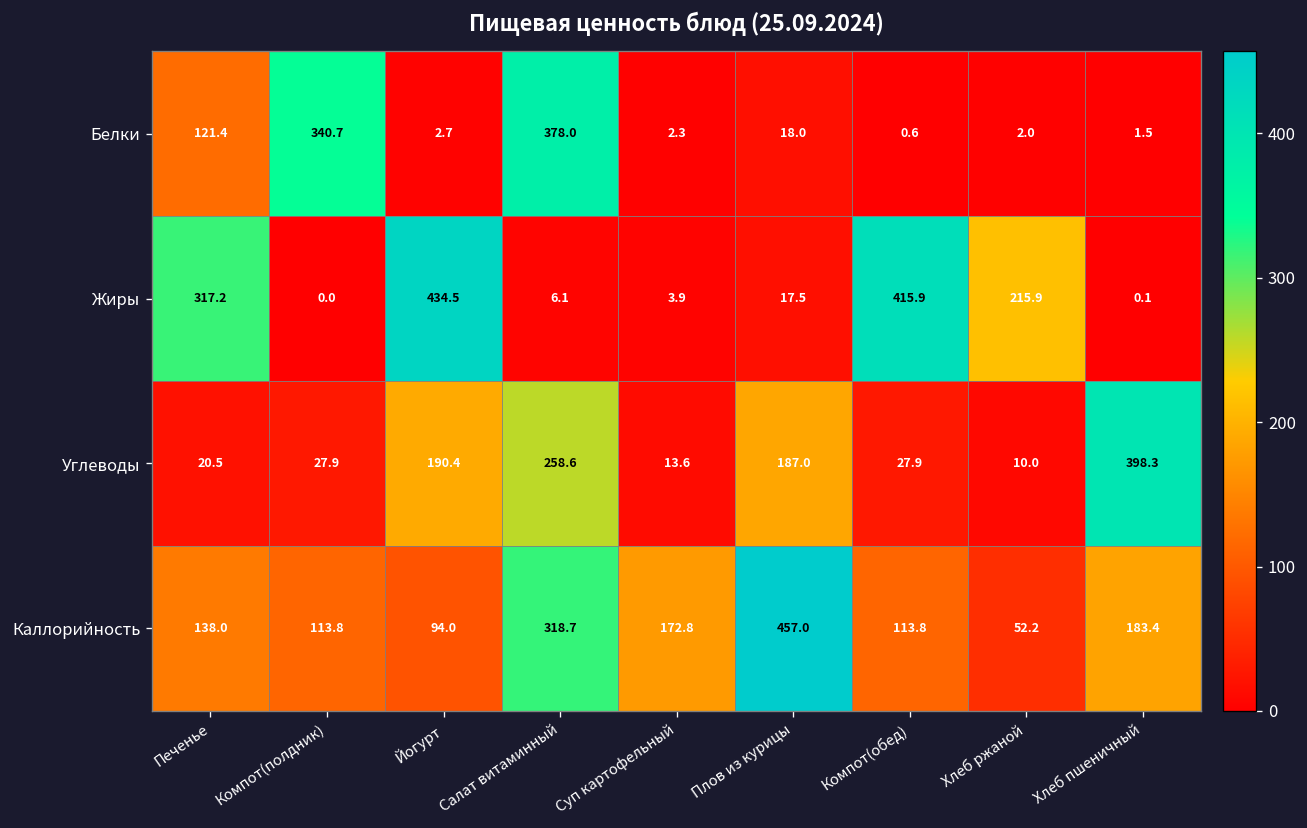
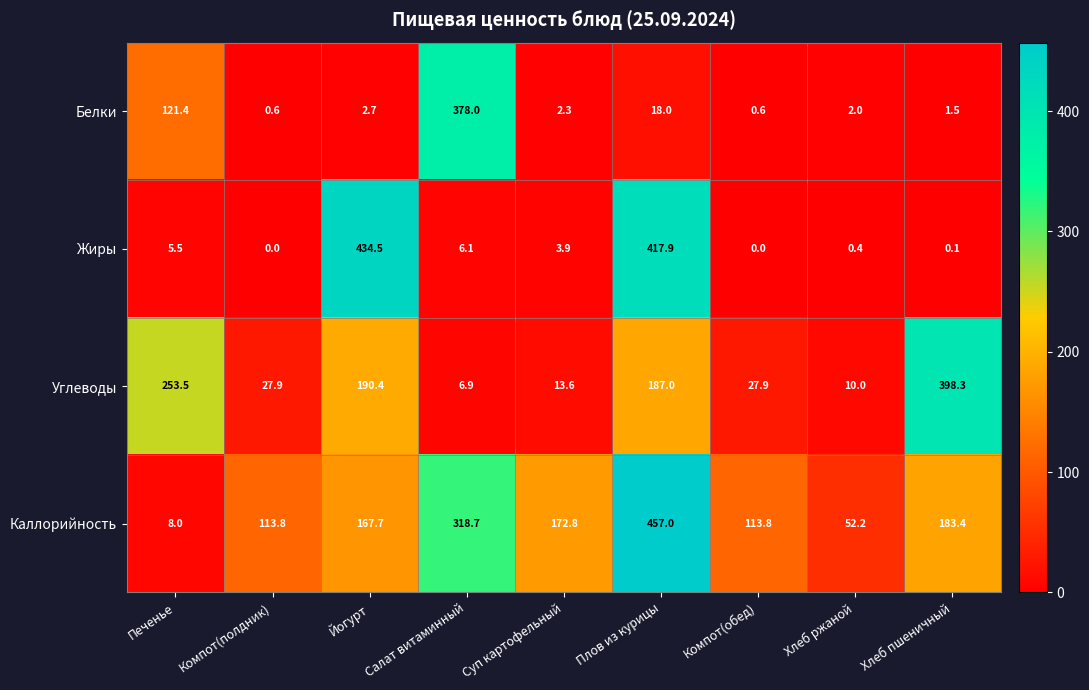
Белки, Компот(полдник): 340.7 -> 0.6
Жиры, Печенье: 317.2 -> 5.5
Жиры, Плов из курицы: 17.5 -> 417.9
Жиры, Компот(обед): 415.9 -> 0.0
Жиры, Хлеб ржаной: 215.9 -> 0.4
Углеводы, Печенье: 20.5 -> 253.5
Углеводы, Салат витаминный: 258.6 -> 6.9
Каллорийность, Печенье: 138.0 -> 8.0
Каллорийность, Йогурт: 94.0 -> 167.7
